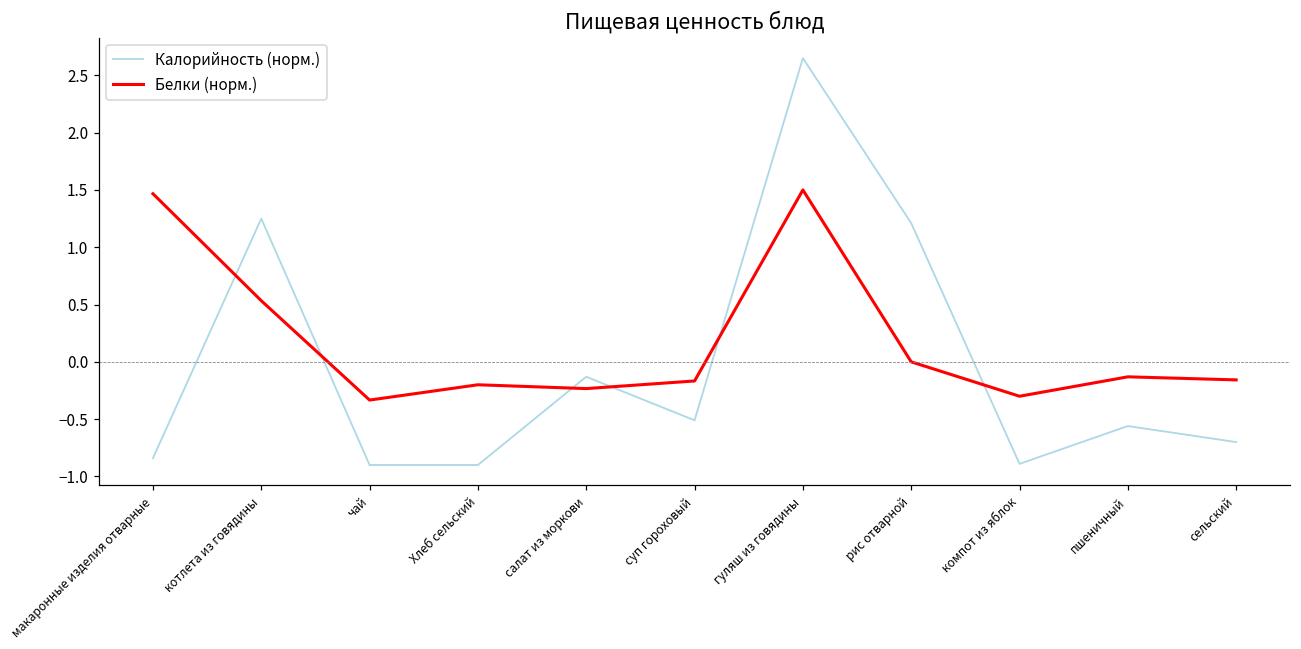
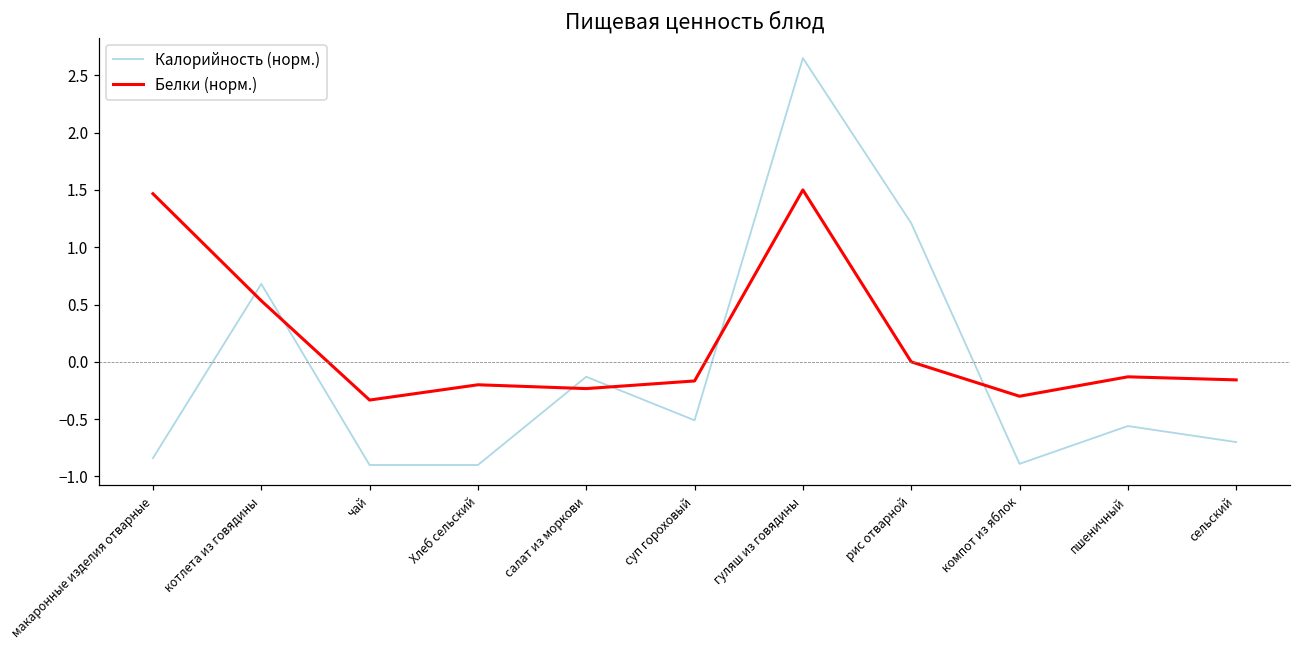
Калорийность (норм.), котлета из говядины: 1.25 -> 0.68
